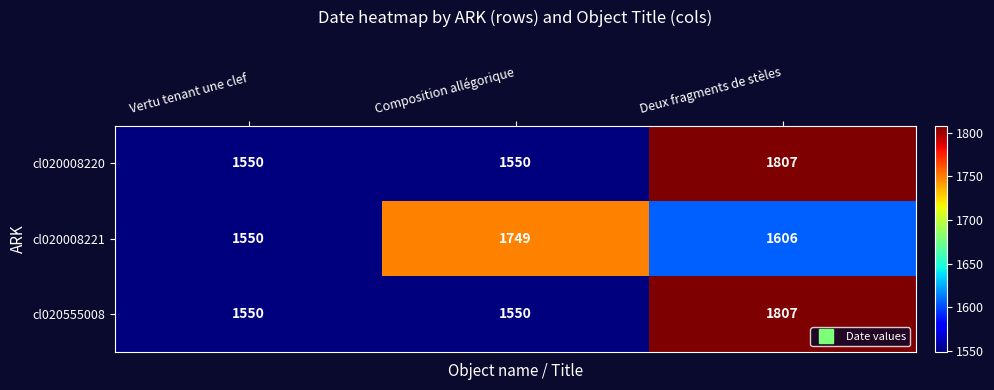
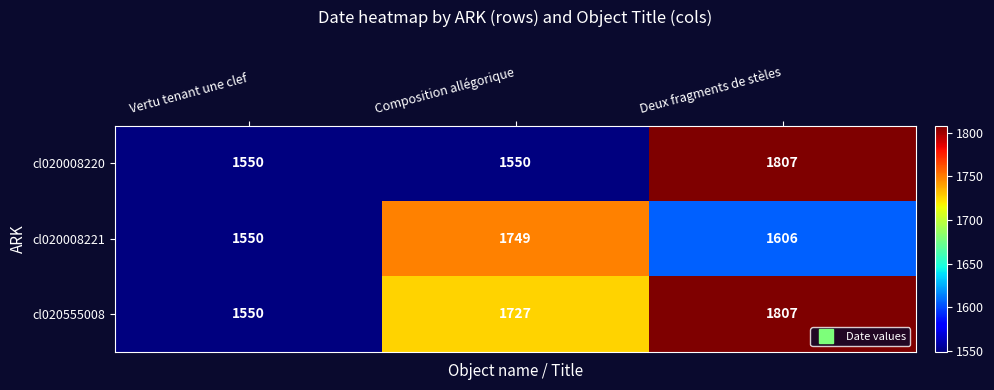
cl020555008, Composition allégorique: 1550 -> 1727
